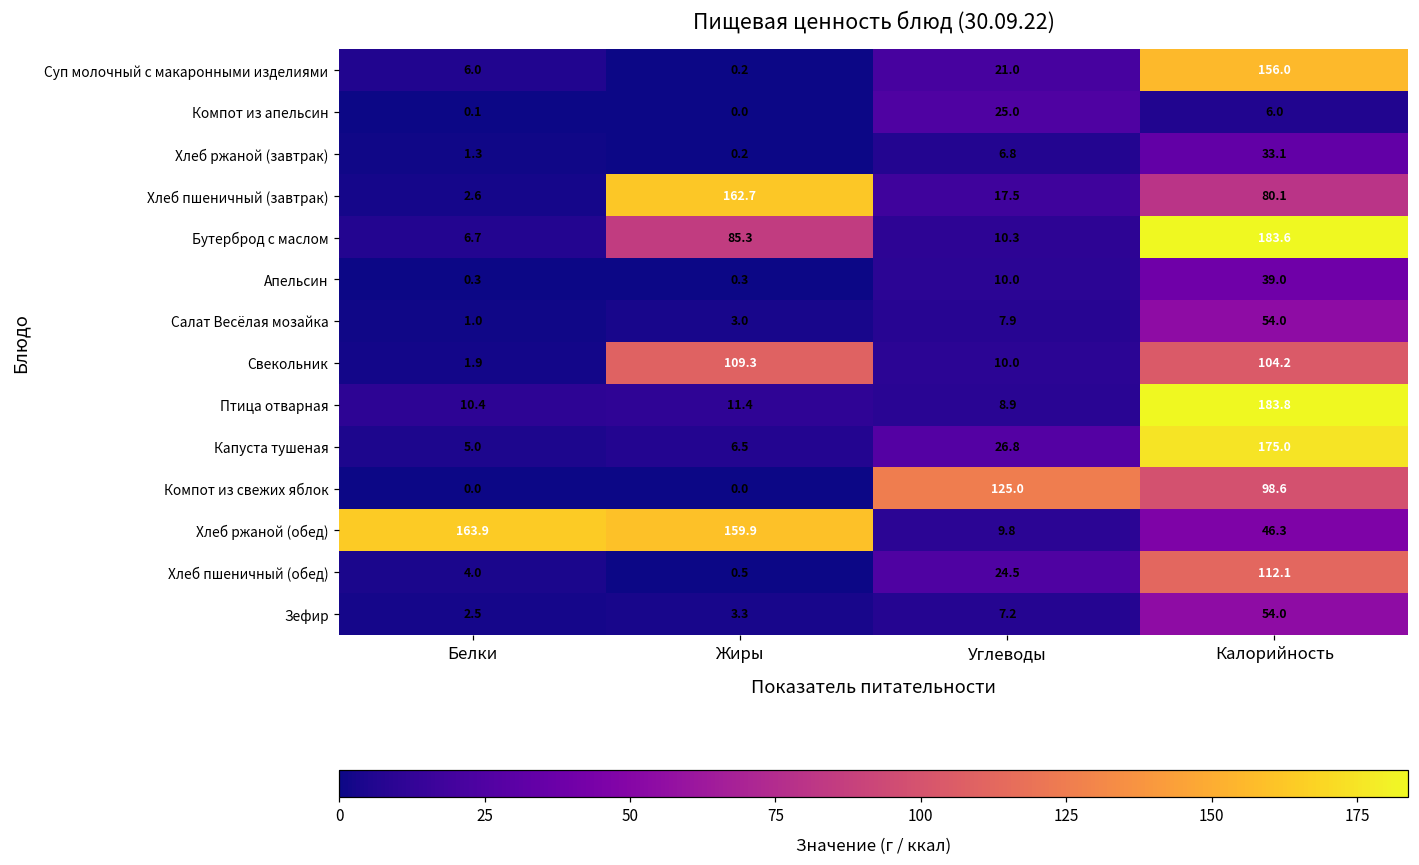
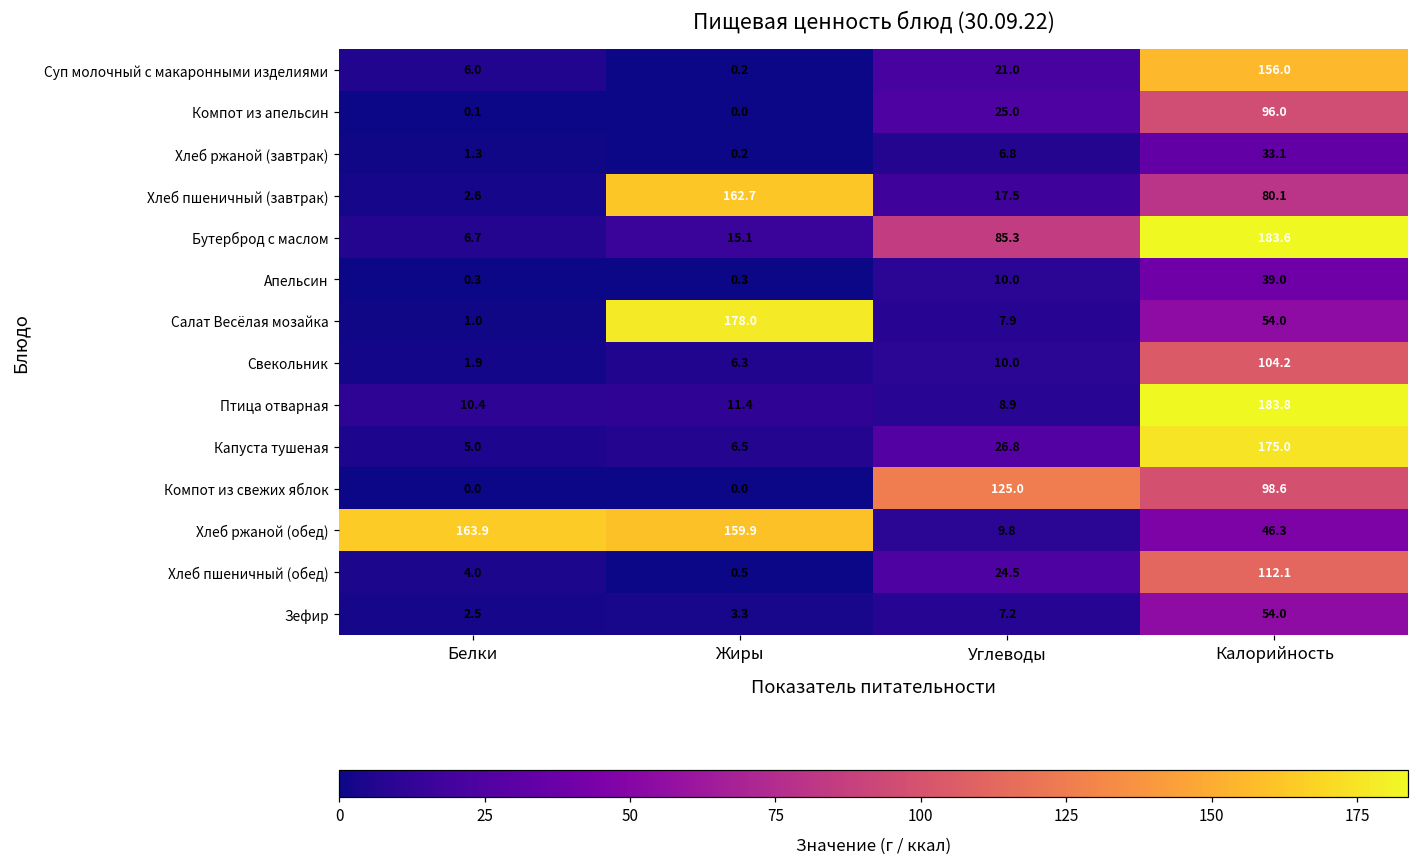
Компот из апельсин, Калорийность: 6.0 -> 96.0
Бутерброд с маслом, Жиры: 85.3 -> 15.1
Бутерброд с маслом, Углеводы: 10.3 -> 85.3
Салат Весёлая мозайка, Жиры: 3.0 -> 178.0
Свекольник, Жиры: 109.3 -> 6.3
